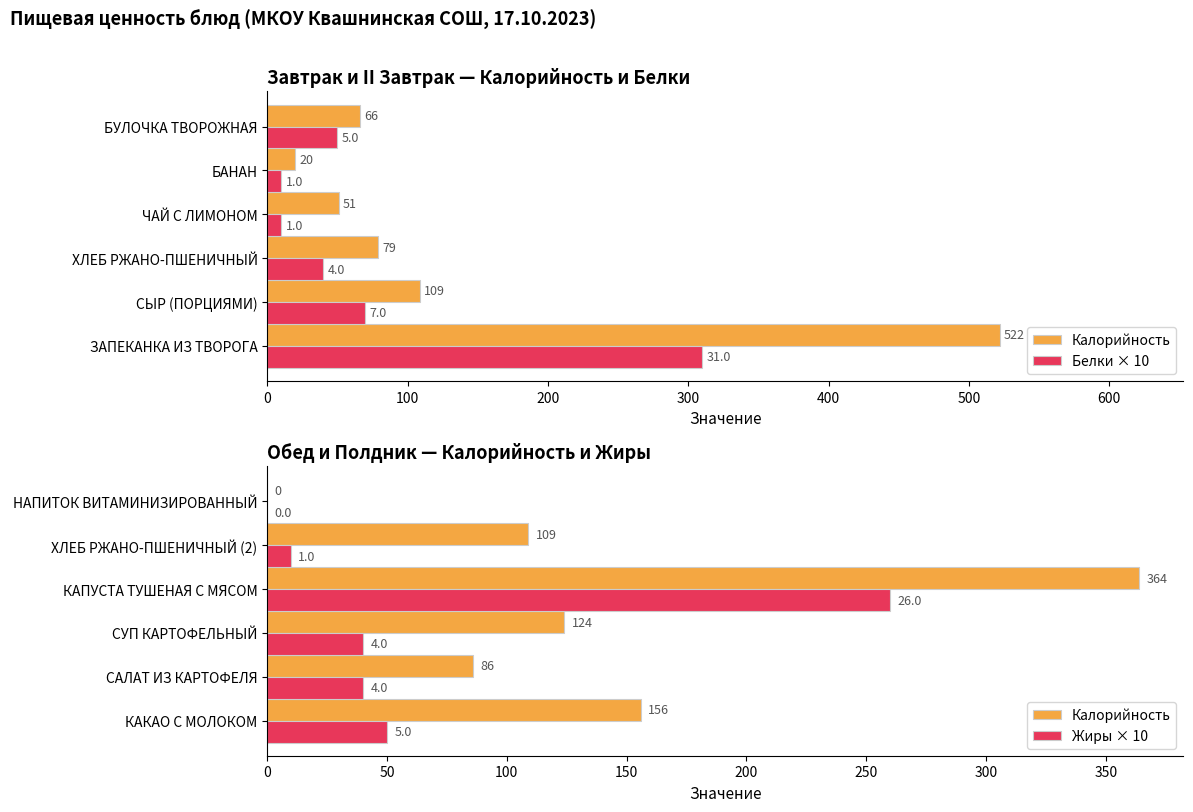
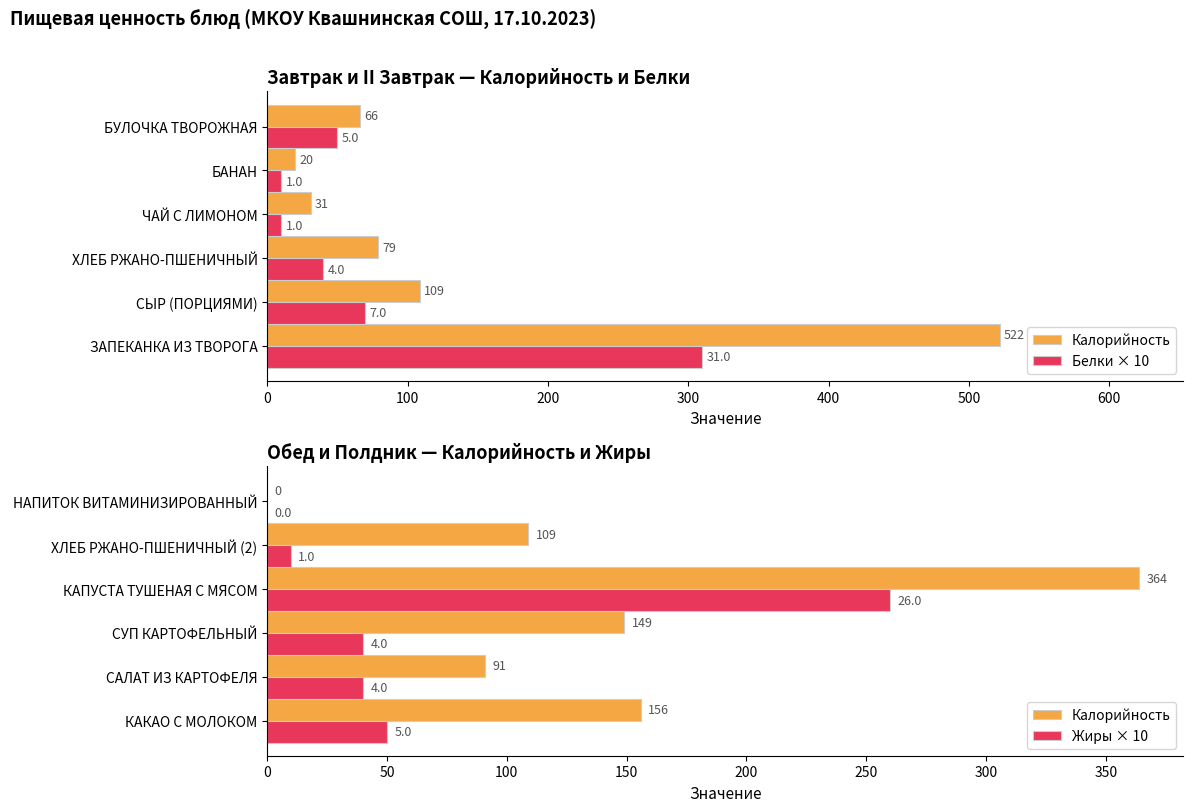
Завтрак и II Завтрак — Калорийность и Белки, Калорийность, ЧАЙ С ЛИМОНОМ: 51 -> 31
Обед и Полдник — Калорийность и Жиры, Калорийность, СУП КАРТОФЕЛЬНЫЙ: 124 -> 149
Обед и Полдник — Калорийность и Жиры, Калорийность, САЛАТ ИЗ КАРТОФЕЛЯ: 86 -> 91
